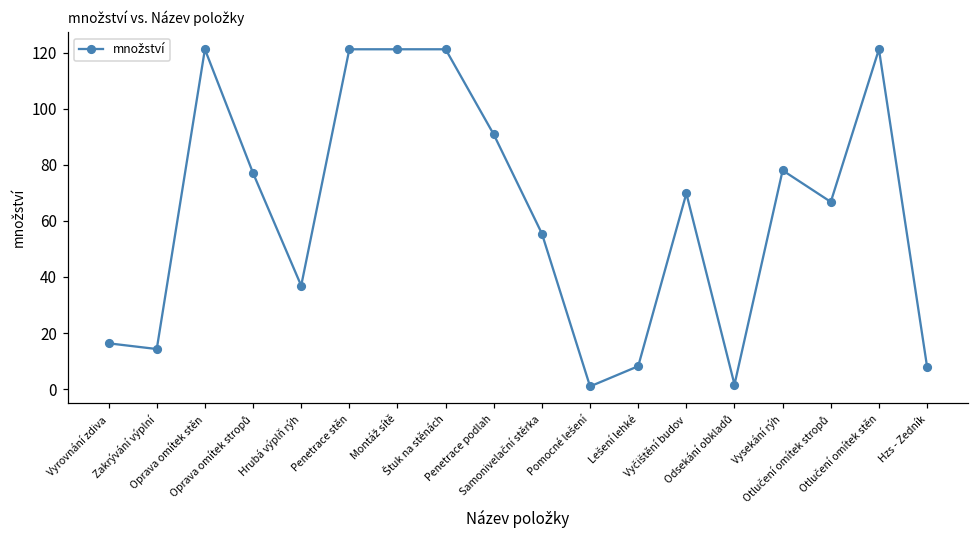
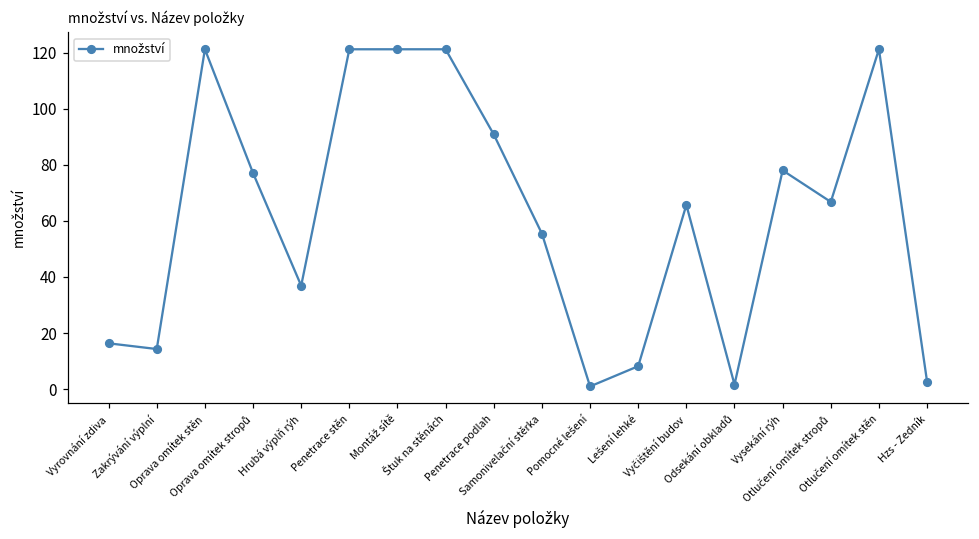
Vyčištění budov: 70 -> 66
Hzs - Zedník: 8 -> 3
